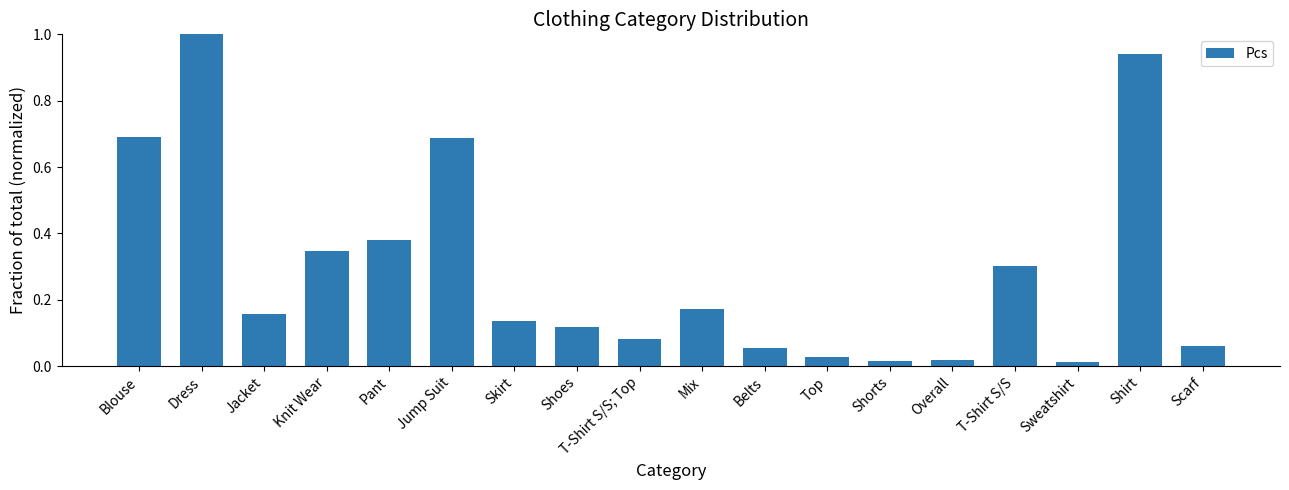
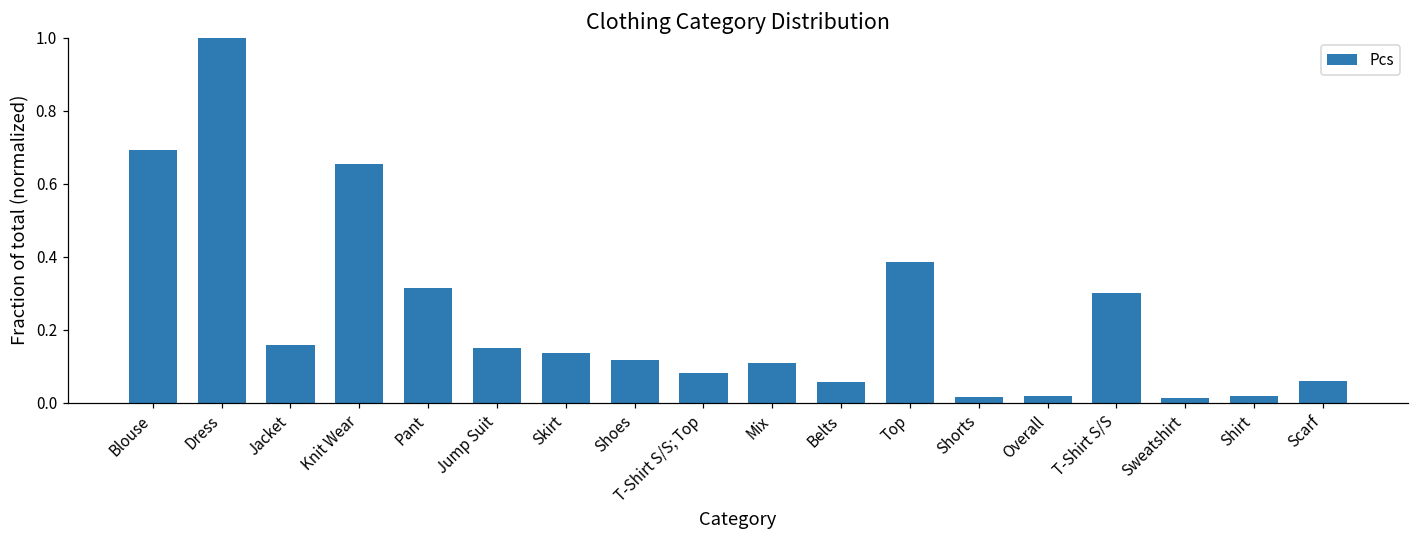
Knit Wear: 0.35 -> 0.65
Pant: 0.38 -> 0.31
Jump Suit: 0.69 -> 0.15
Mix: 0.17 -> 0.11
Top: 0.03 -> 0.39
Shirt: 0.94 -> 0.02
